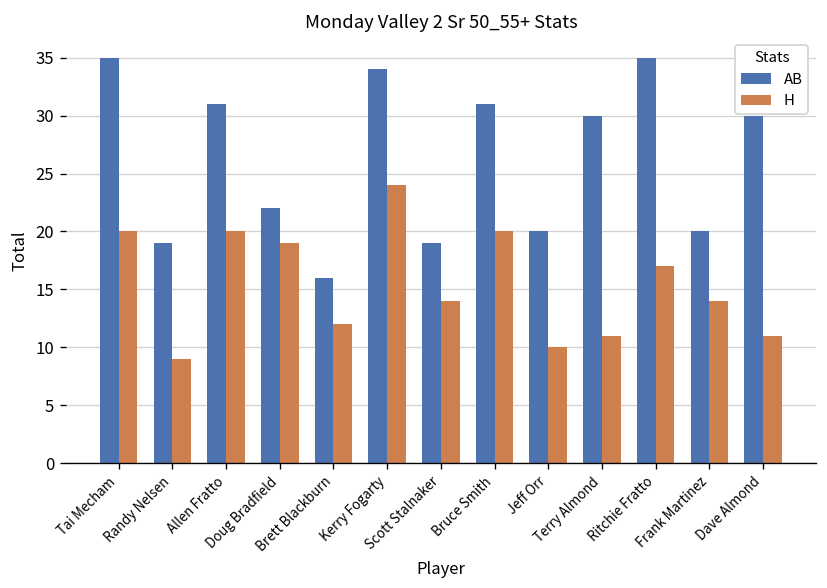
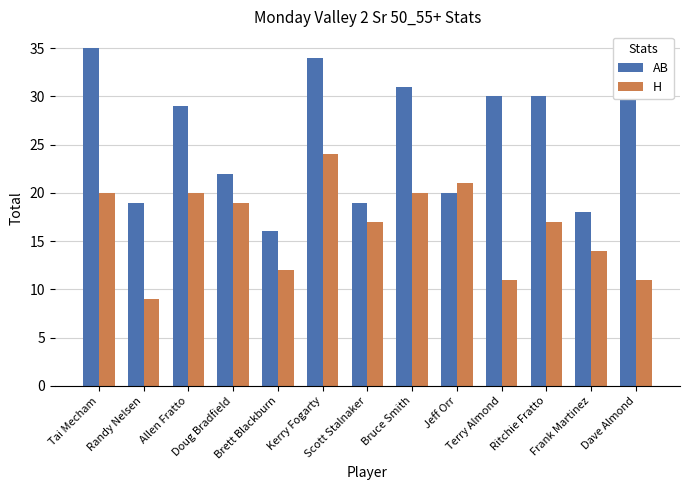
AB, Allen Fratto: 31 -> 29
H, Scott Stalnaker: 14 -> 17
H, Jeff Orr: 10 -> 21
AB, Ritchie Fratto: 35 -> 30
AB, Frank Martinez: 20 -> 18
